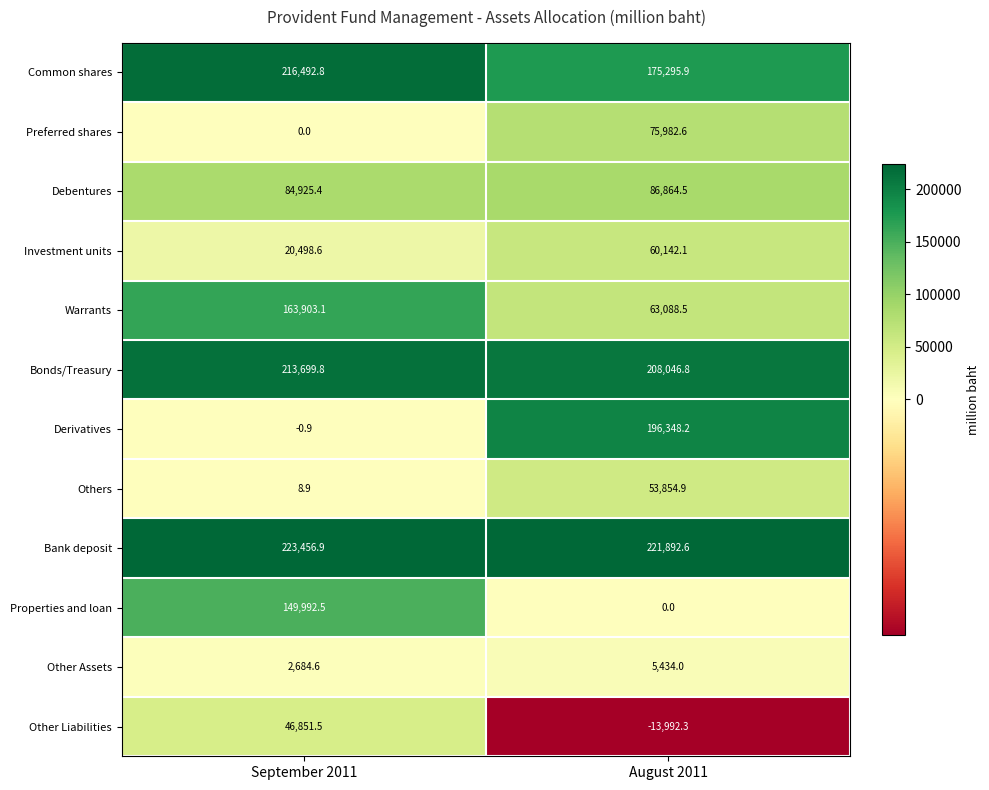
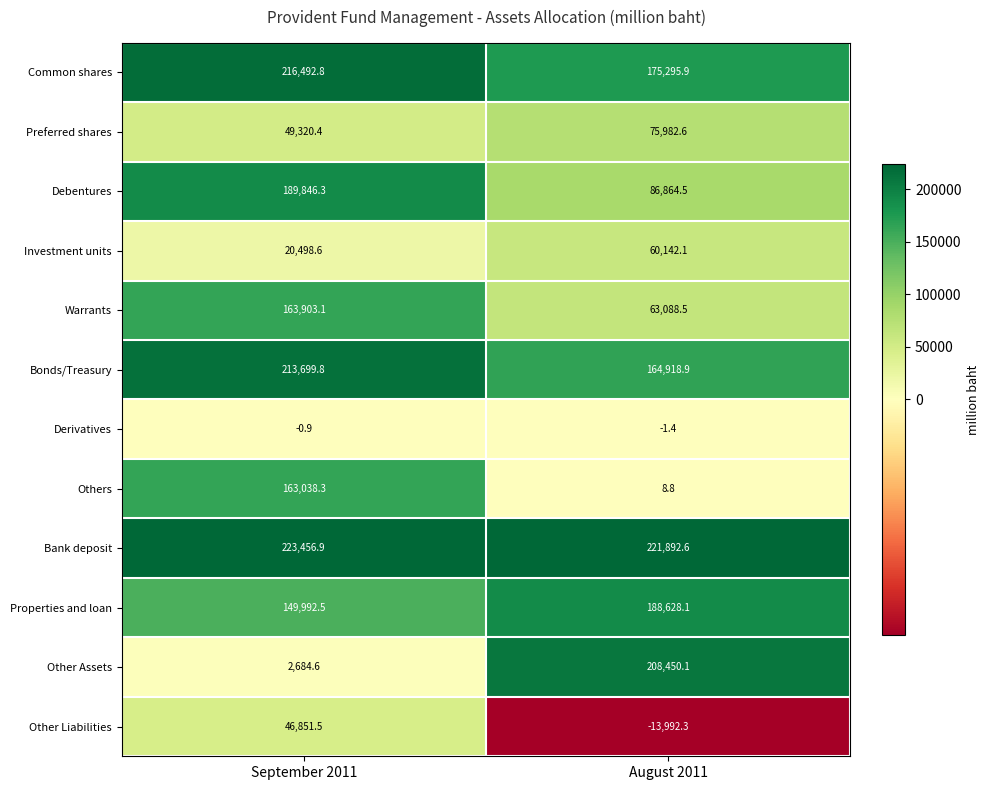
Preferred shares, September 2011: 0.0 -> 49,320.4
Debentures, September 2011: 84,925.4 -> 189,846.3
Bonds/Treasury, August 2011: 208,046.8 -> 164,918.9
Derivatives, August 2011: 196,348.2 -> -1.4
Others, September 2011: 8.9 -> 163,038.3
Others, August 2011: 53,854.9 -> 8.8
Properties and loan, August 2011: 0.0 -> 188,628.1
Other Assets, August 2011: 5,434.0 -> 208,450.1
